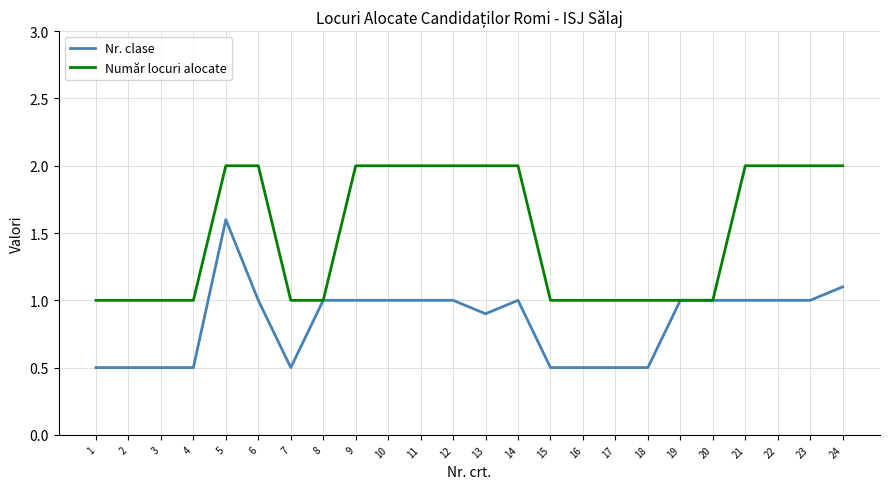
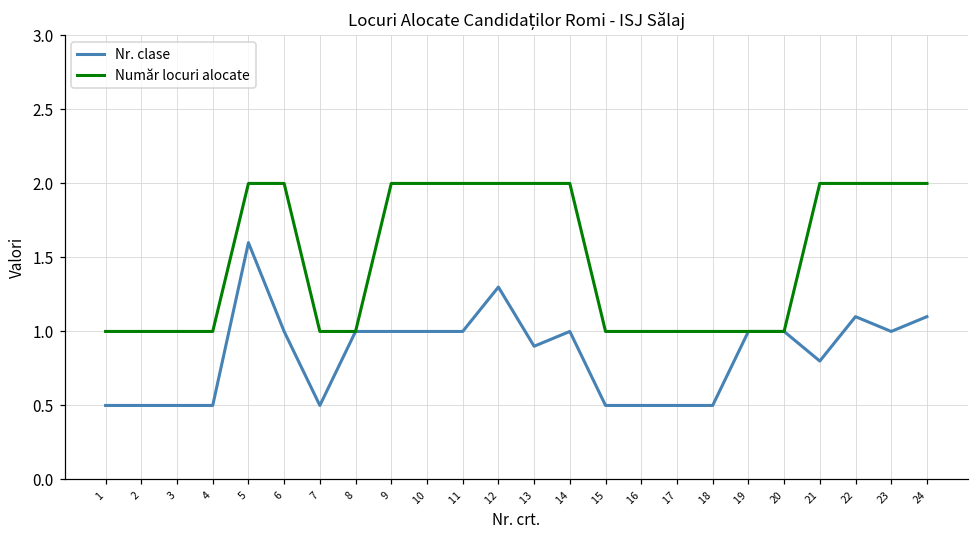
Nr. clase, 12: 1.0 -> 1.3
Nr. clase, 21: 1.0 -> 0.8
Nr. clase, 22: 1.0 -> 1.1
